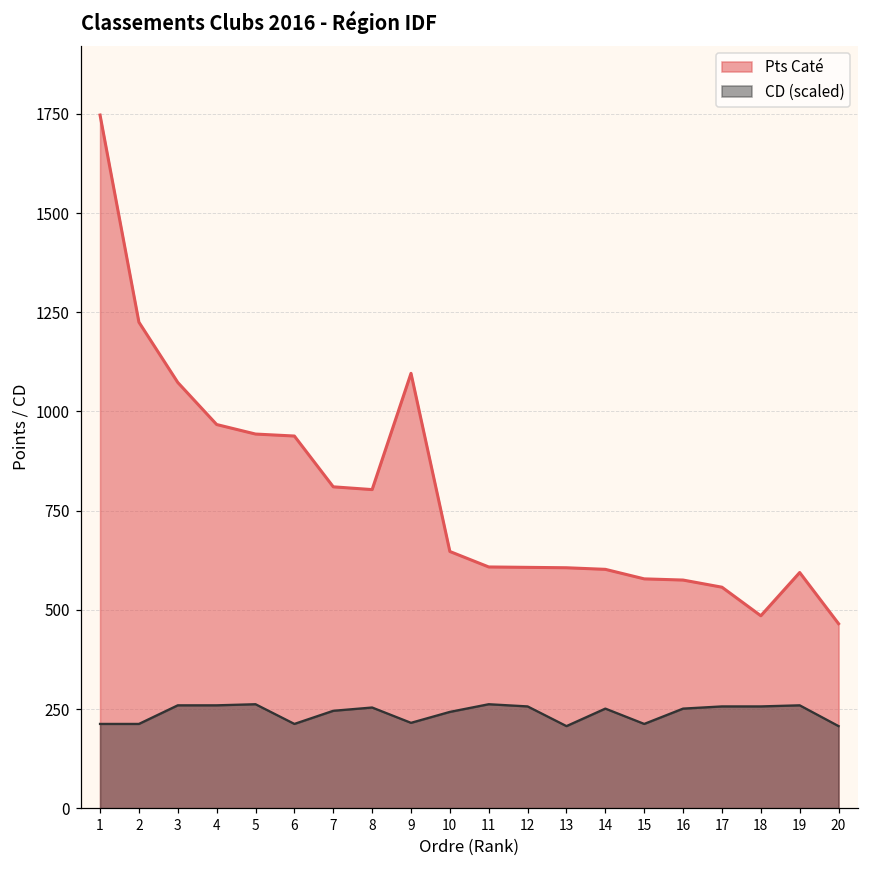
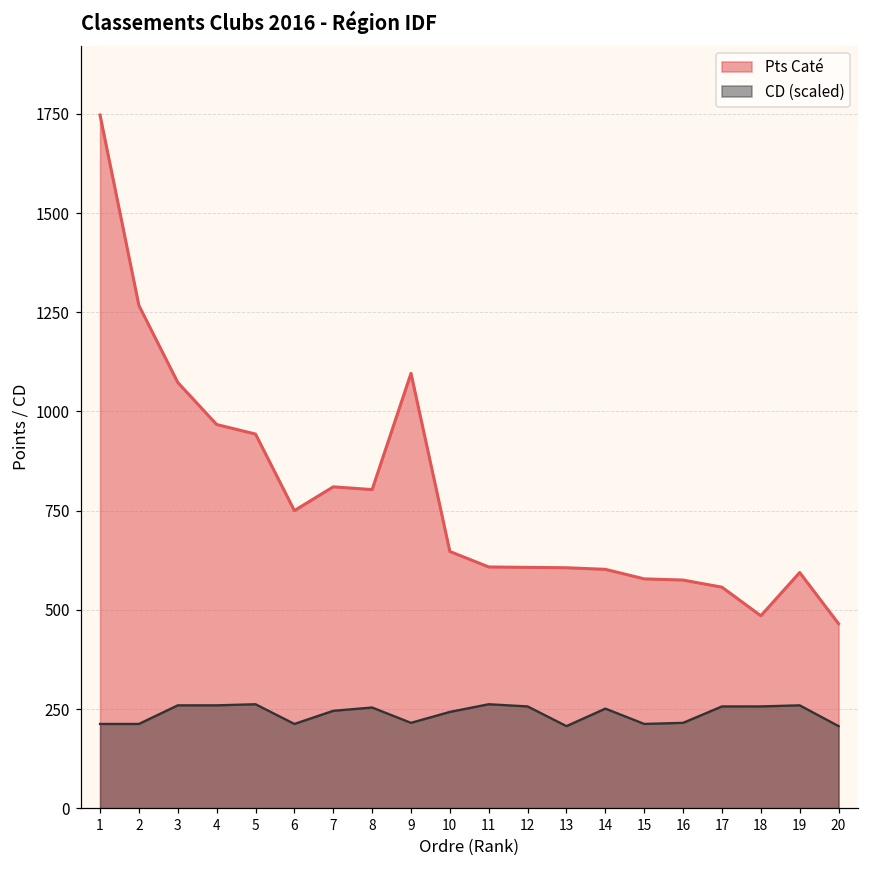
Pts Caté, 2: 1230 -> 1270
Pts Caté, 6: 940 -> 750
CD (scaled), 16: 250 -> 220
